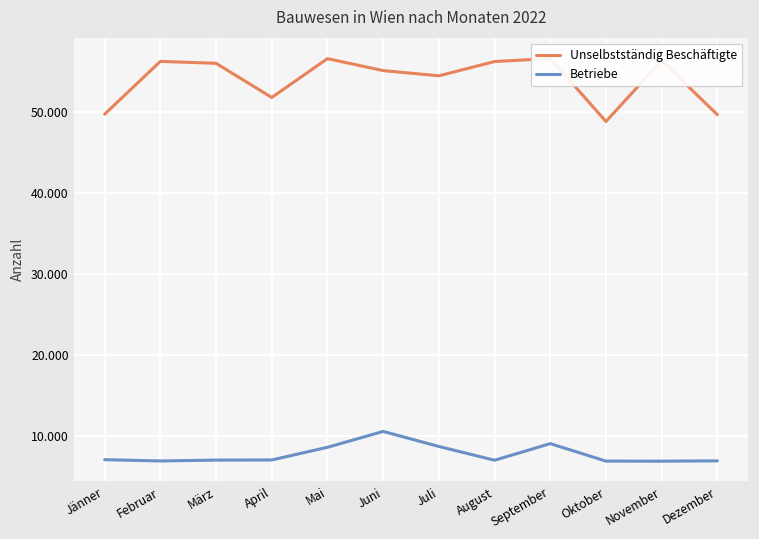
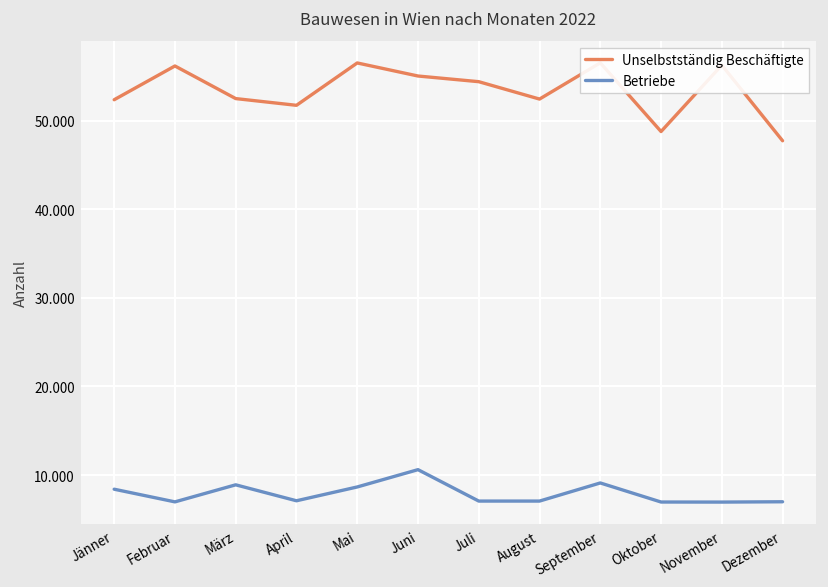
Unselbstständig Beschäftigte, Jänner: 50 -> 52
Betriebe, Jänner: 7 -> 8
Unselbstständig Beschäftigte, März: 56 -> 53
Betriebe, März: 7 -> 9
Betriebe, Juli: 9 -> 7
Unselbstständig Beschäftigte, August: 56 -> 52
Unselbstständig Beschäftigte, Dezember: 50 -> 48
